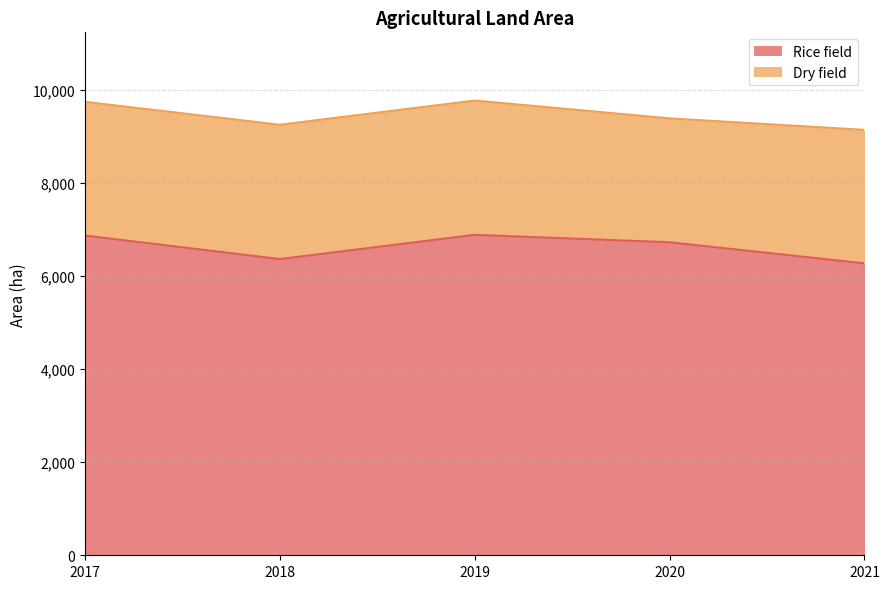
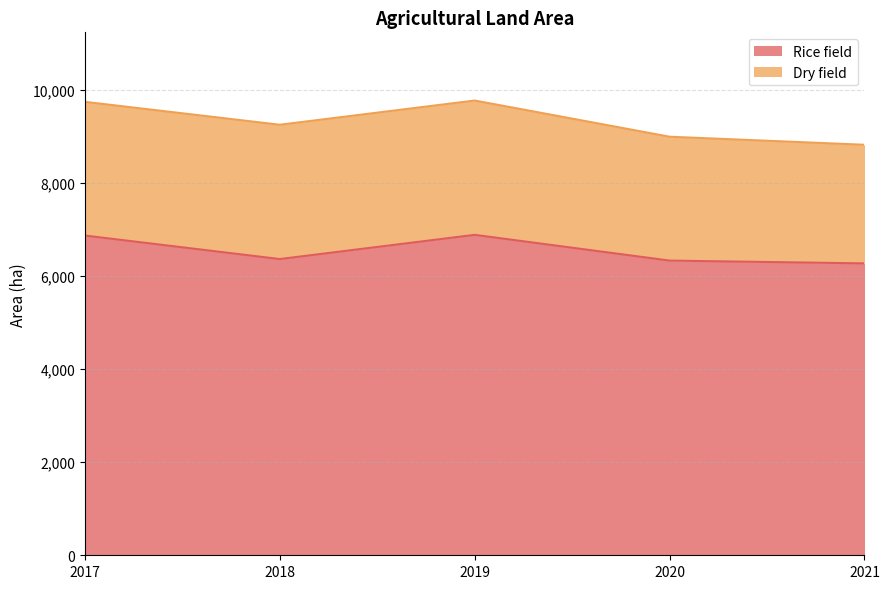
Rice field, 2020: 6,700 -> 6,300
Dry field, 2021: 2,900 -> 2,500
